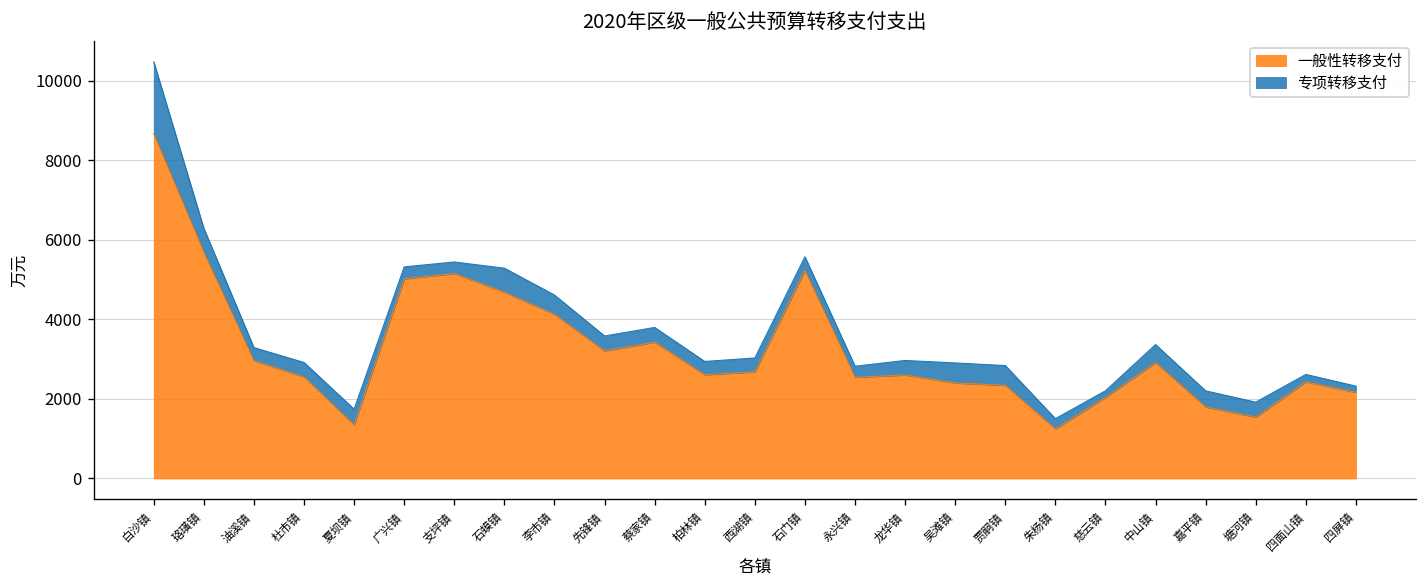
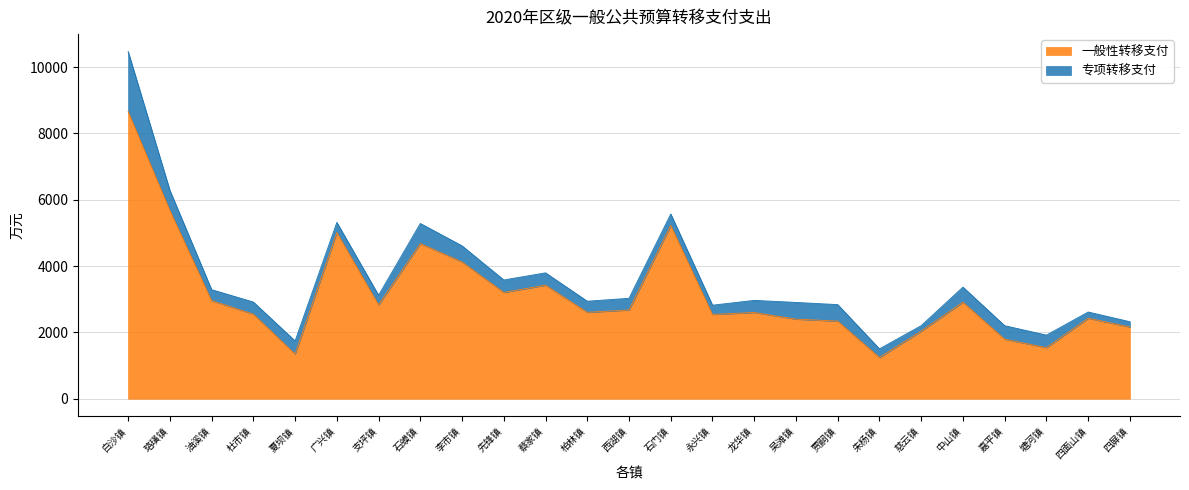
一般性转移支付, 支坪镇: 5200 -> 2800
